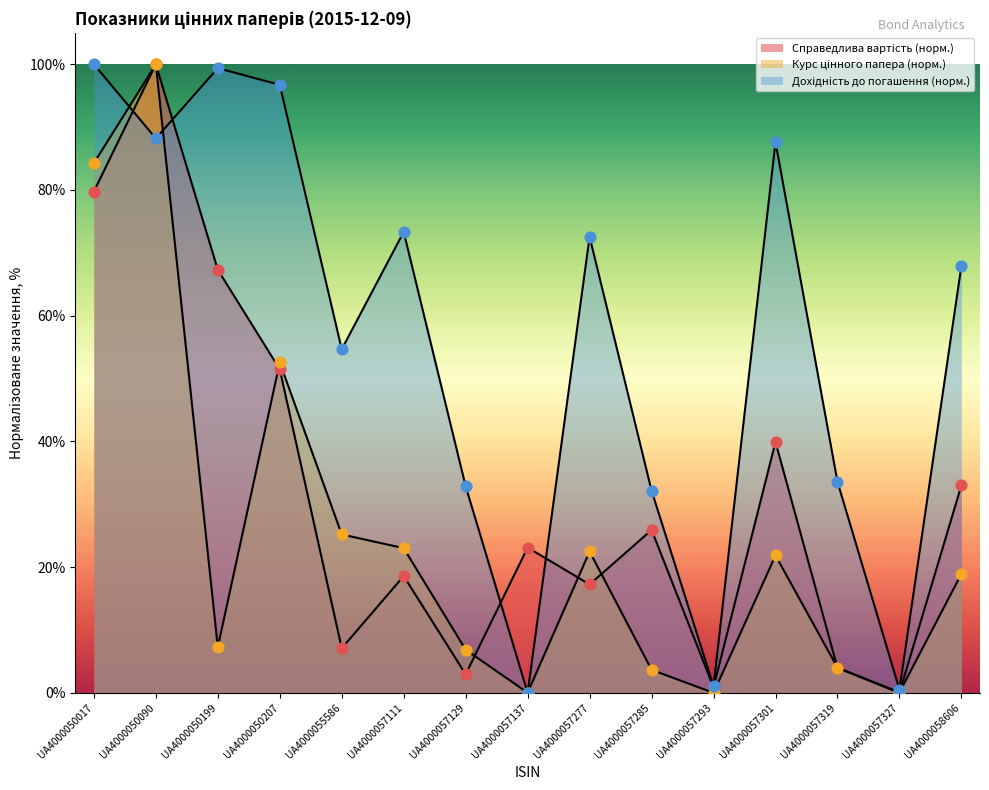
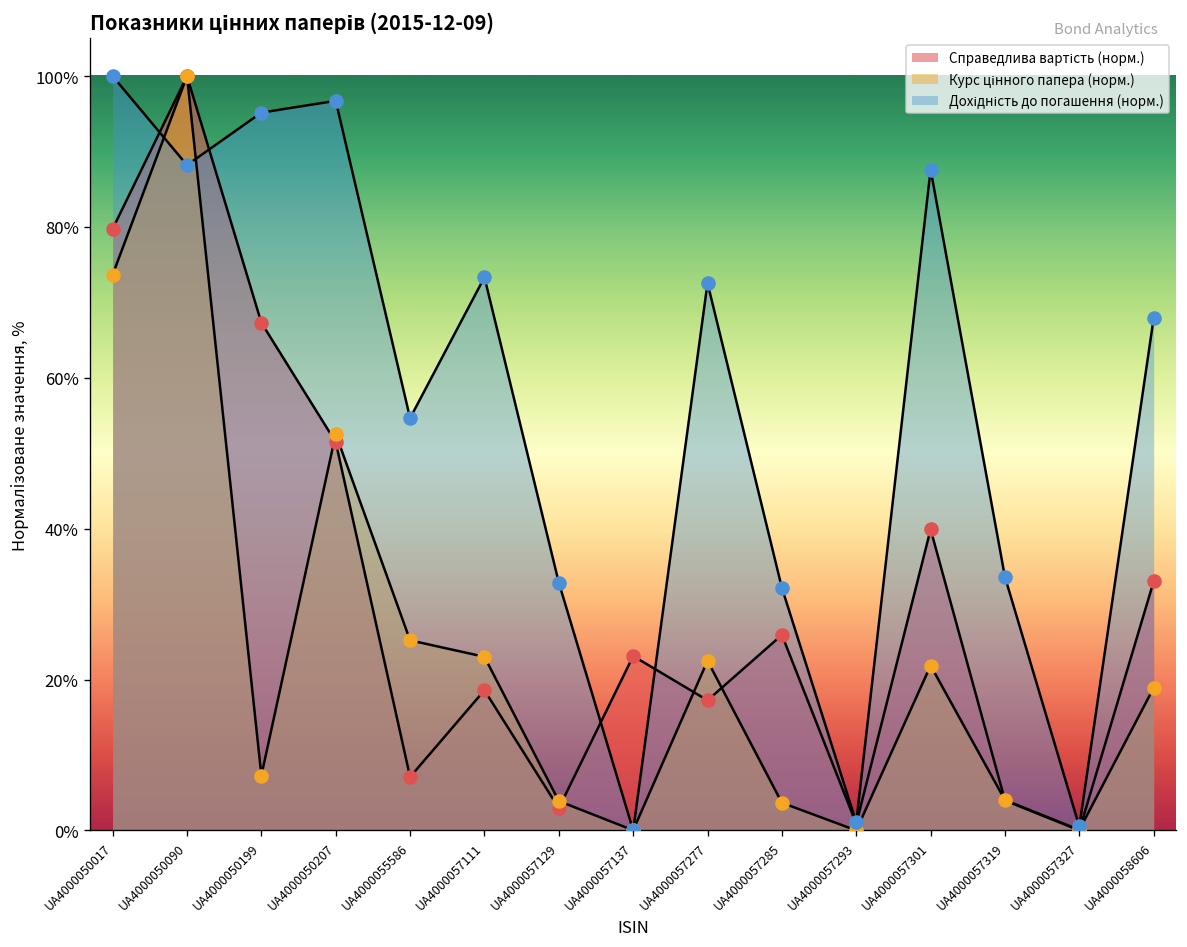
Курс цінного папера (норм.), UA4000050017: 84% -> 74%
Дохідність до погашення (норм.), UA4000050199: 99% -> 95%
Курс цінного папера (норм.), UA4000057129: 7% -> 4%
